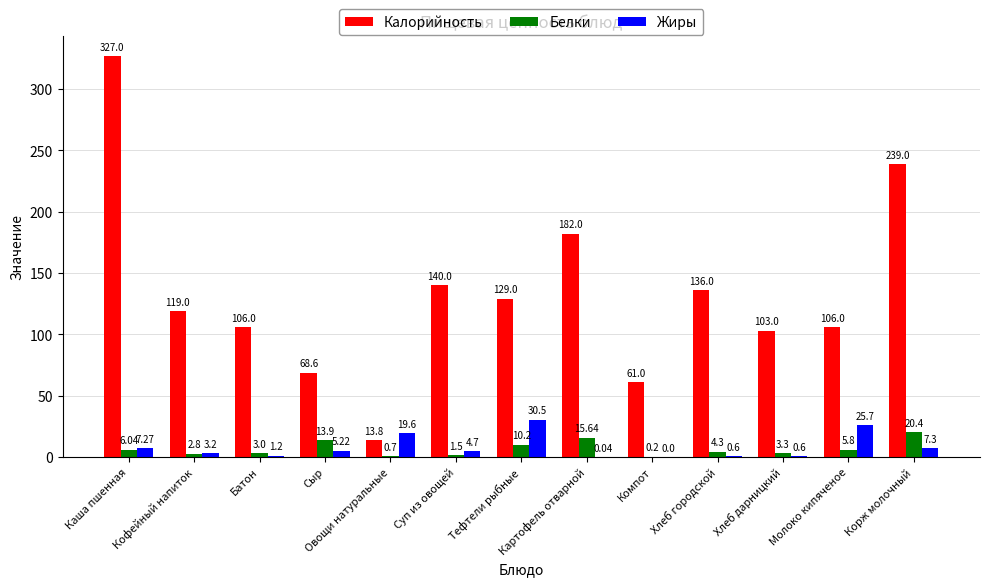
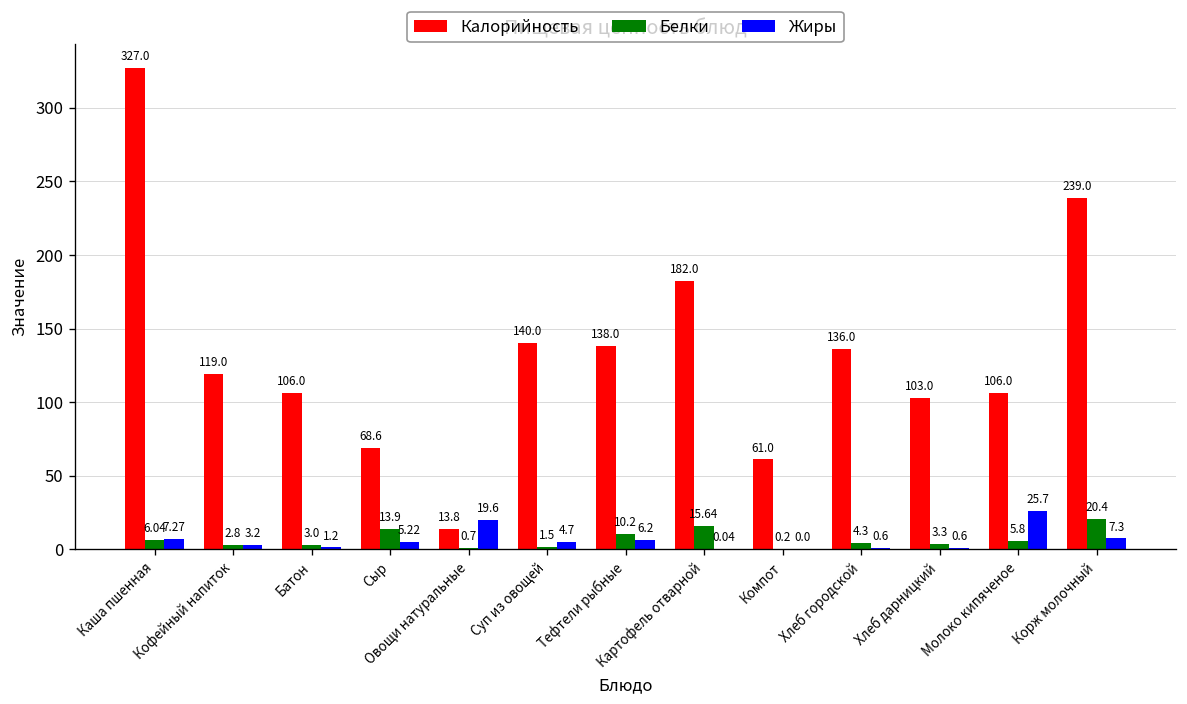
Калорийность, Тефтели рыбные: 129.0 -> 138.0
Жиры, Тефтели рыбные: 30.5 -> 6.2
